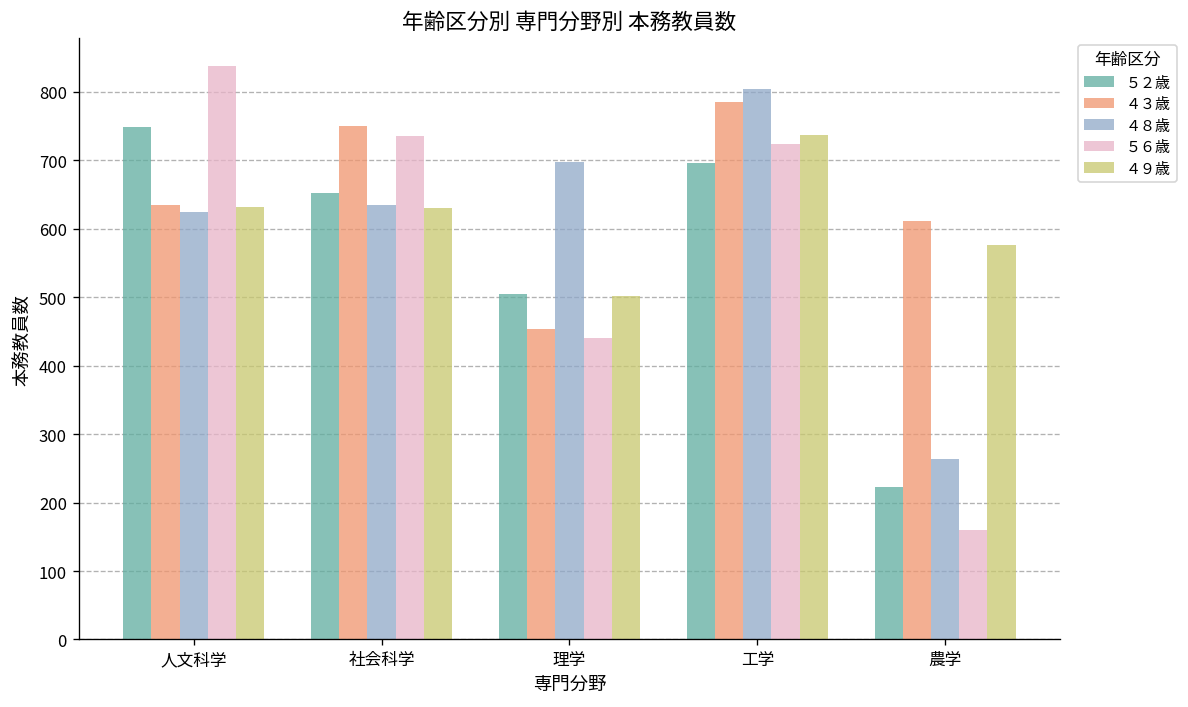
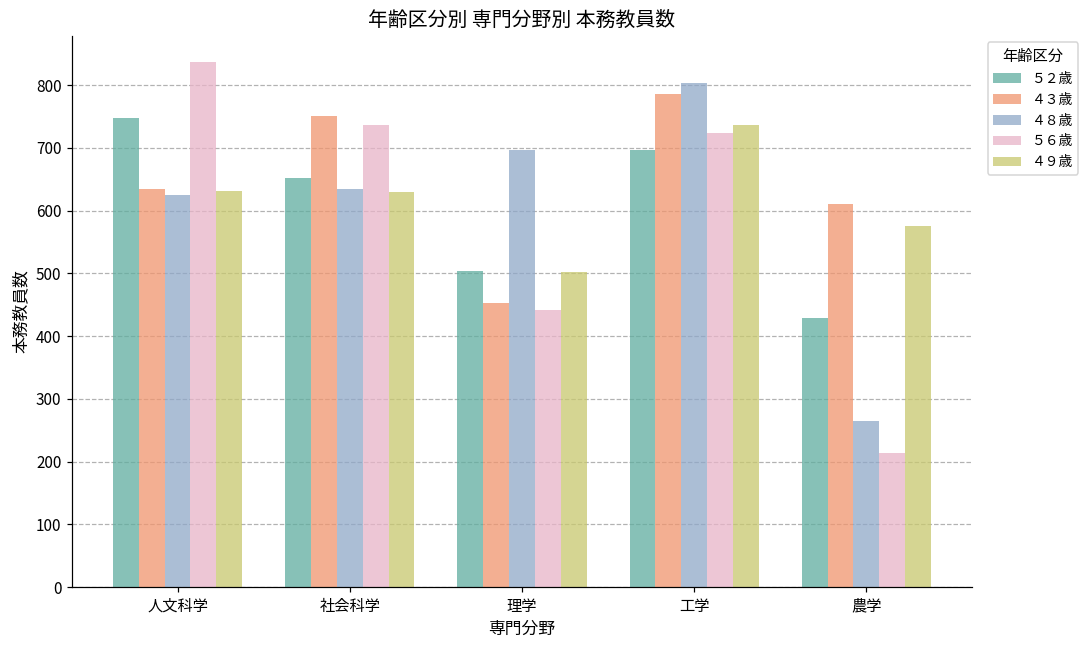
５２歳, 農学: 220 -> 430
５６歳, 農学: 160 -> 210
